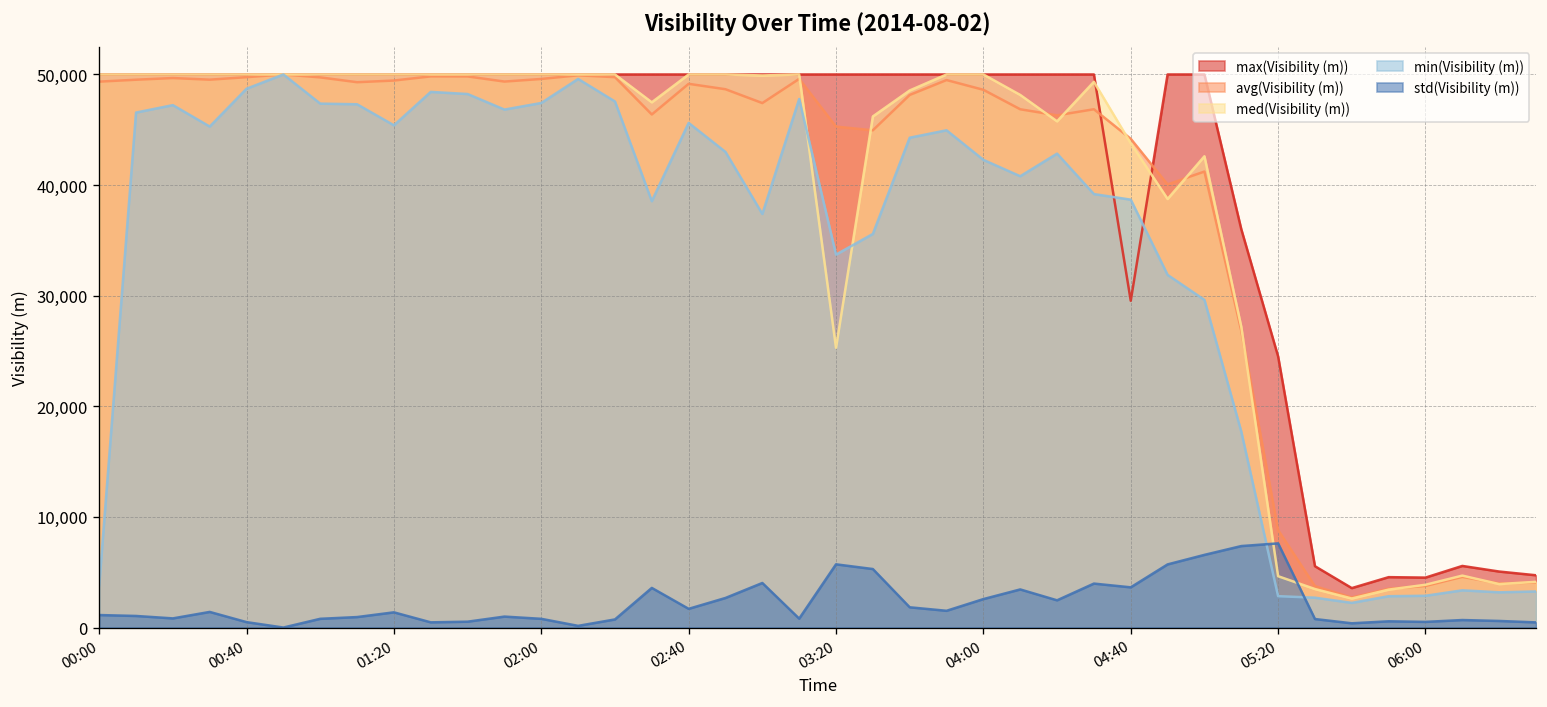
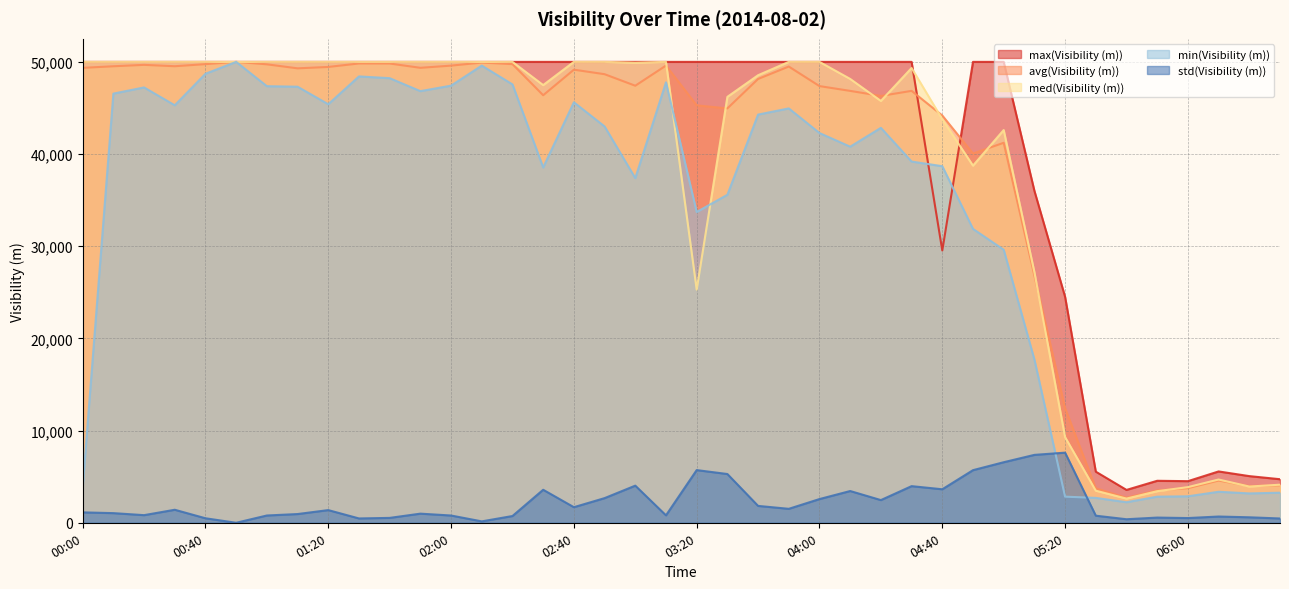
avg(Visibility (m)), 04:00: 49,000 -> 47,000
avg(Visibility (m)), 05:20: 9,000 -> 12,000
med(Visibility (m)), 05:20: 5,000 -> 9,000
